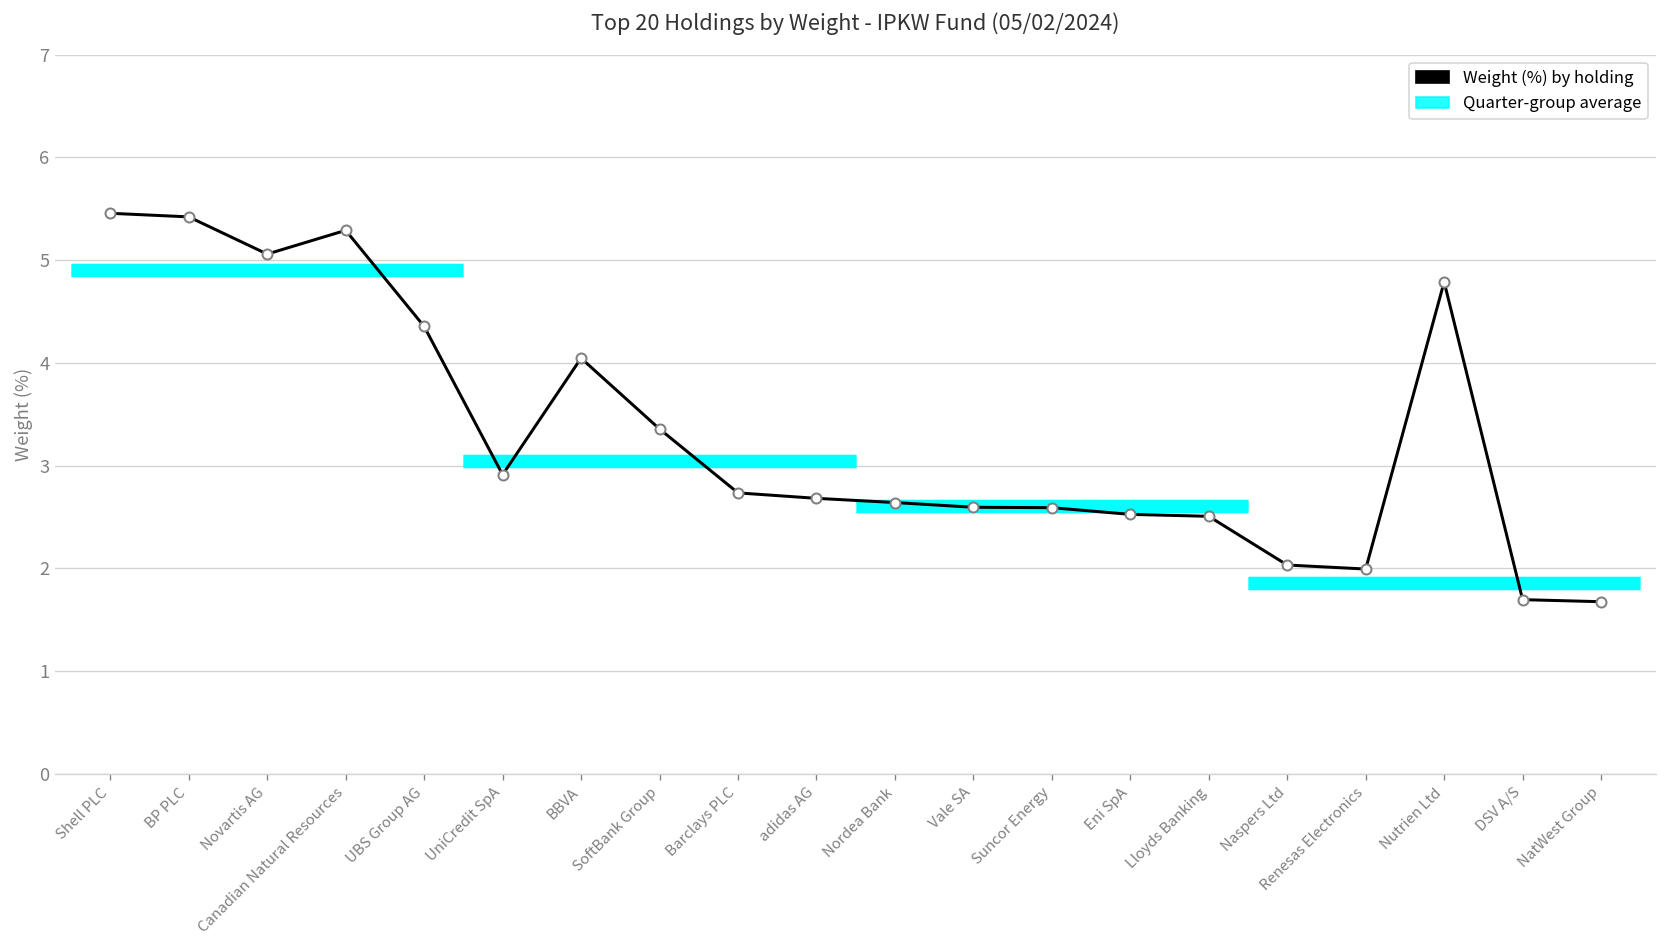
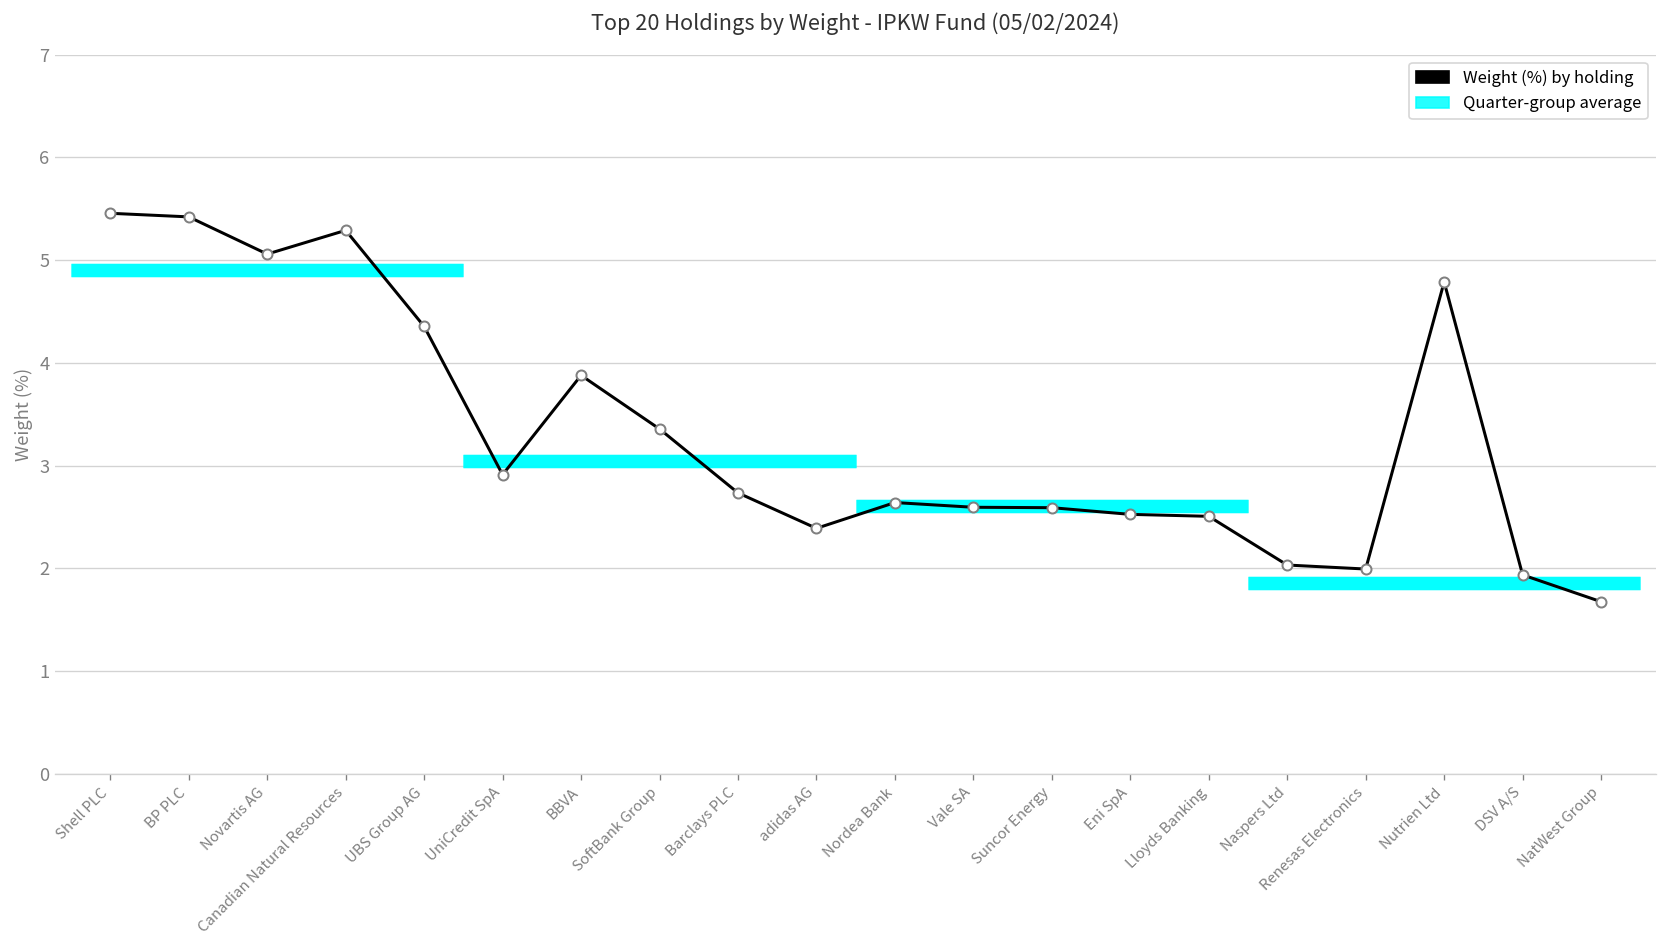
Weight (%) by holding, BBVA: 4.0 -> 3.9
Weight (%) by holding, adidas AG: 2.7 -> 2.4
Weight (%) by holding, DSV A/S: 1.7 -> 1.9
